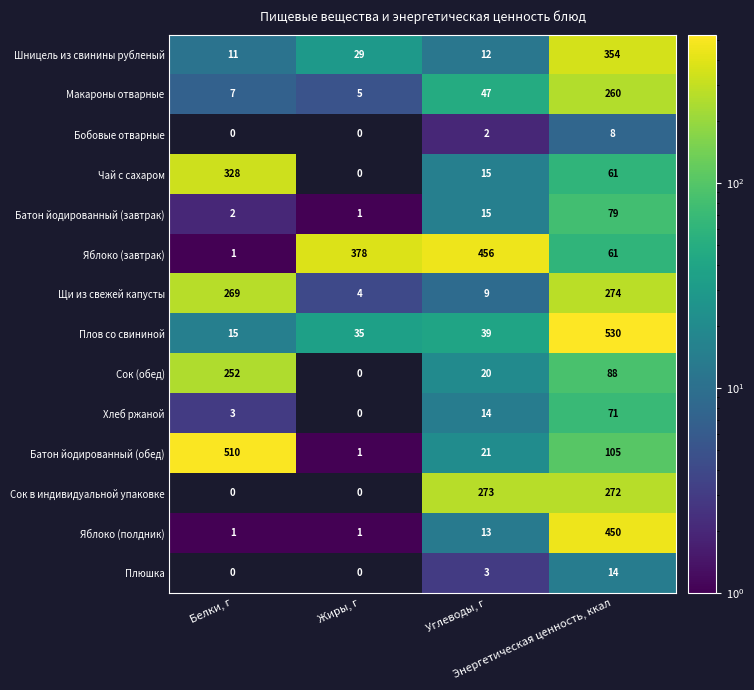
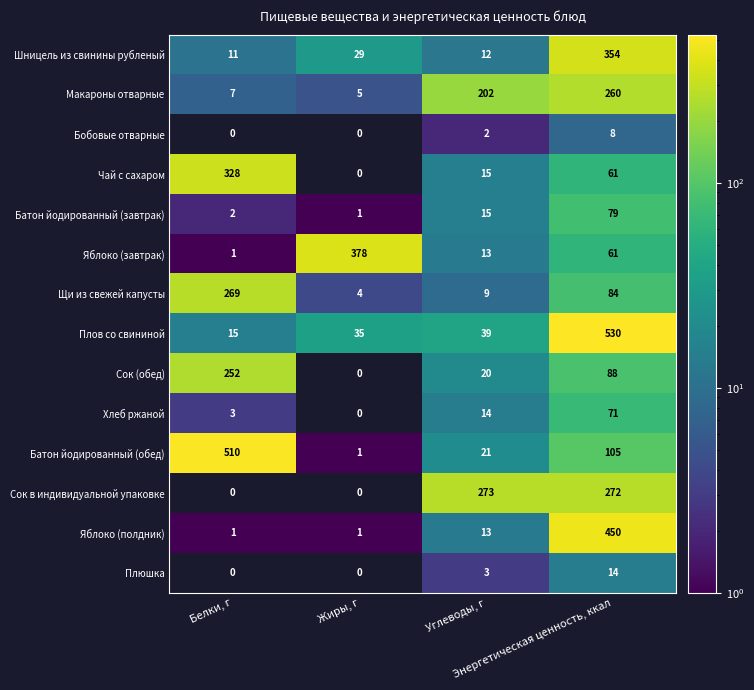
Макароны отварные, Углеводы, г: 47 -> 202
Яблоко (завтрак), Углеводы, г: 456 -> 13
Щи из свежей капусты, Энергетическая ценность, ккал: 274 -> 84
